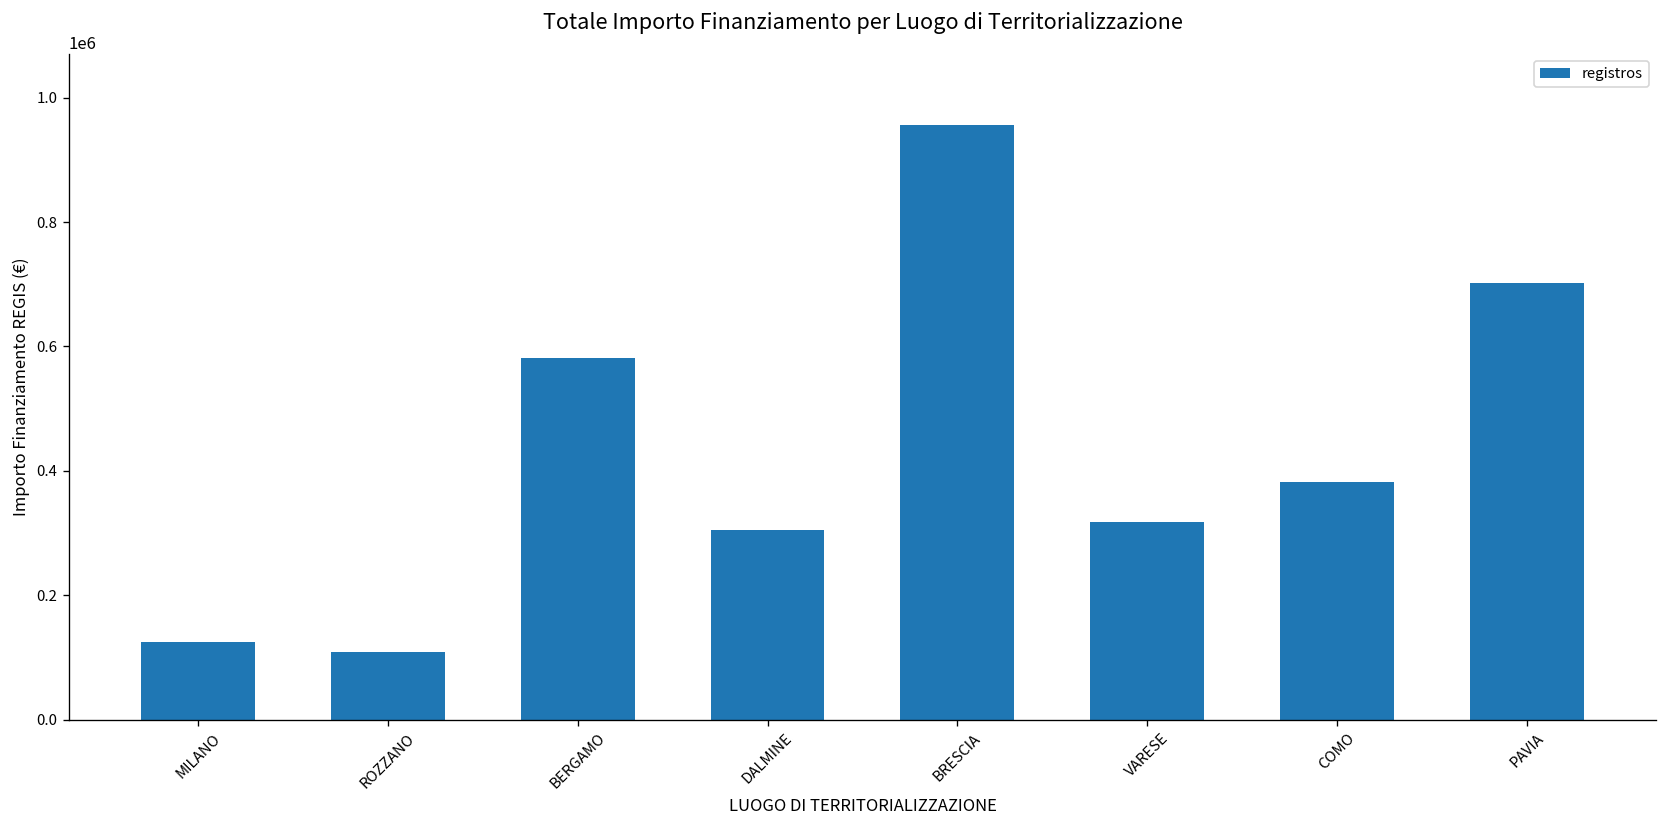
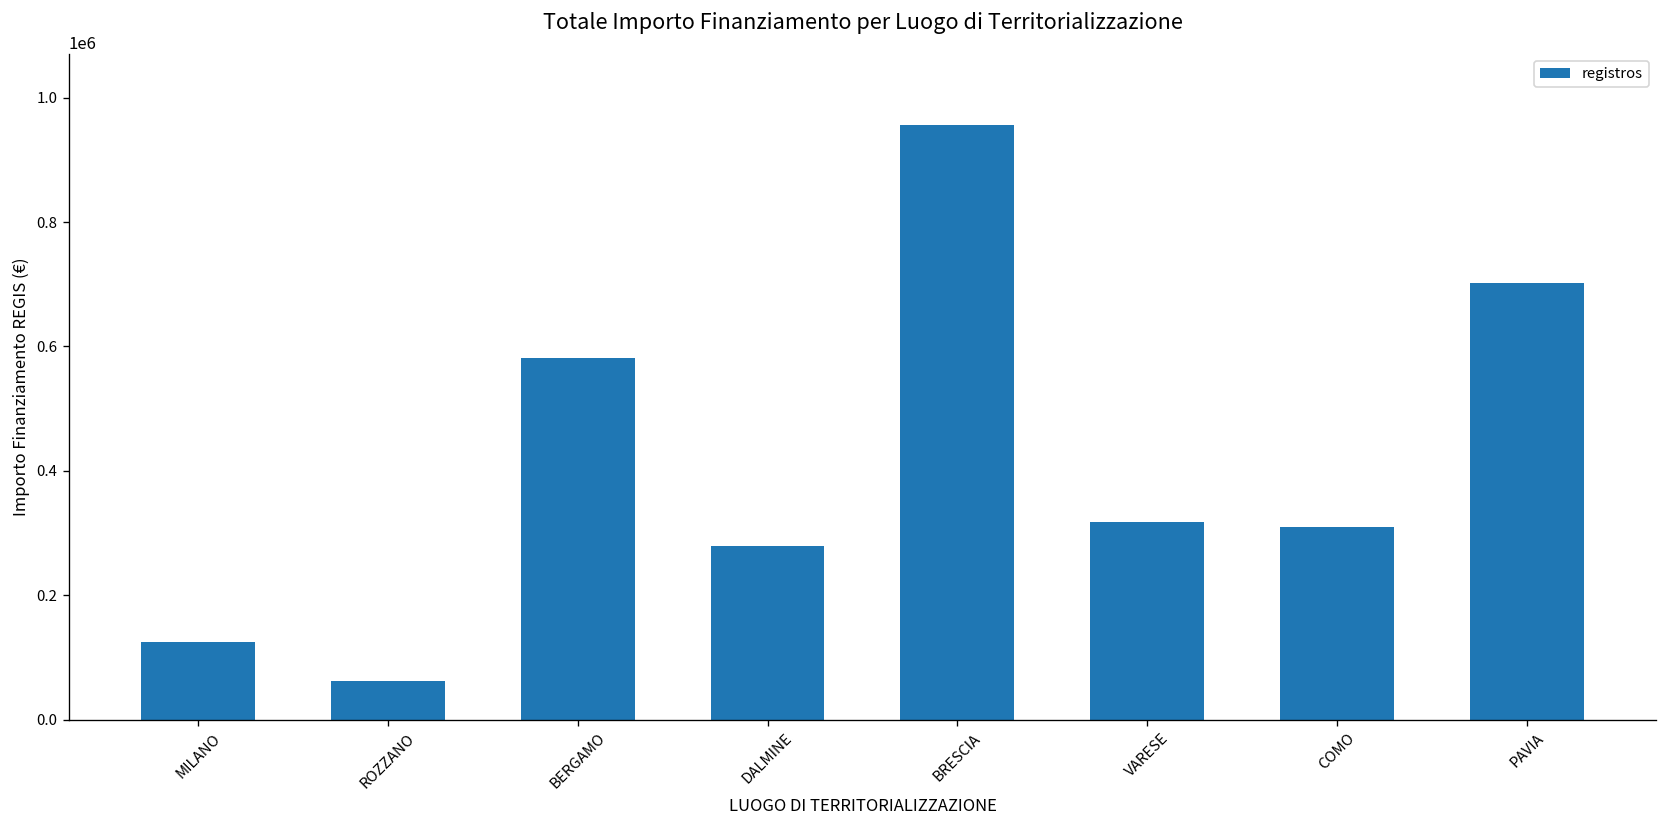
ROZZANO: 110000 -> 60000
DALMINE: 300000 -> 280000
COMO: 380000 -> 310000
